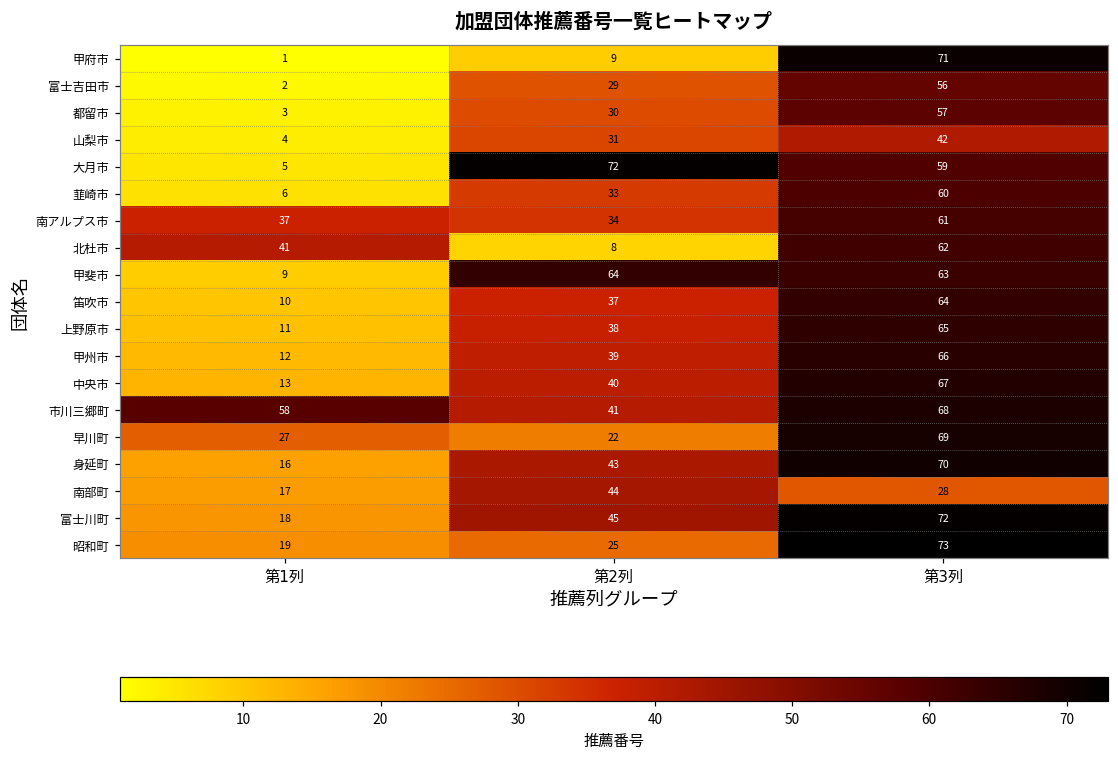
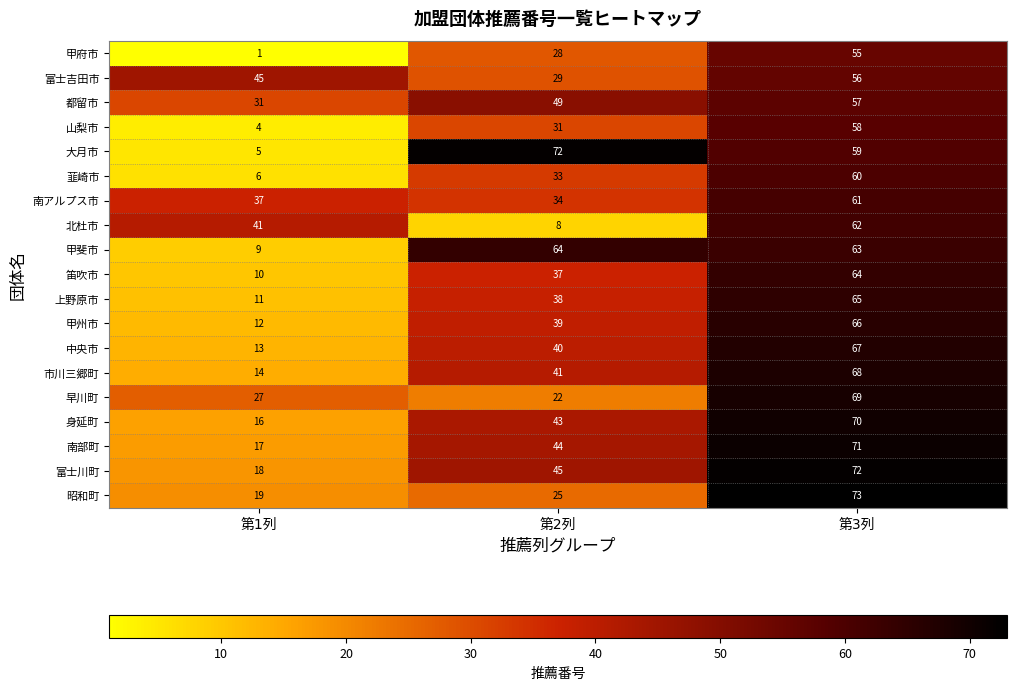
甲府市, 第2列: 9 -> 28
甲府市, 第3列: 71 -> 55
富士吉田市, 第1列: 2 -> 45
都留市, 第1列: 3 -> 31
都留市, 第2列: 30 -> 49
山梨市, 第3列: 42 -> 58
市川三郷町, 第1列: 58 -> 14
南部町, 第3列: 28 -> 71
